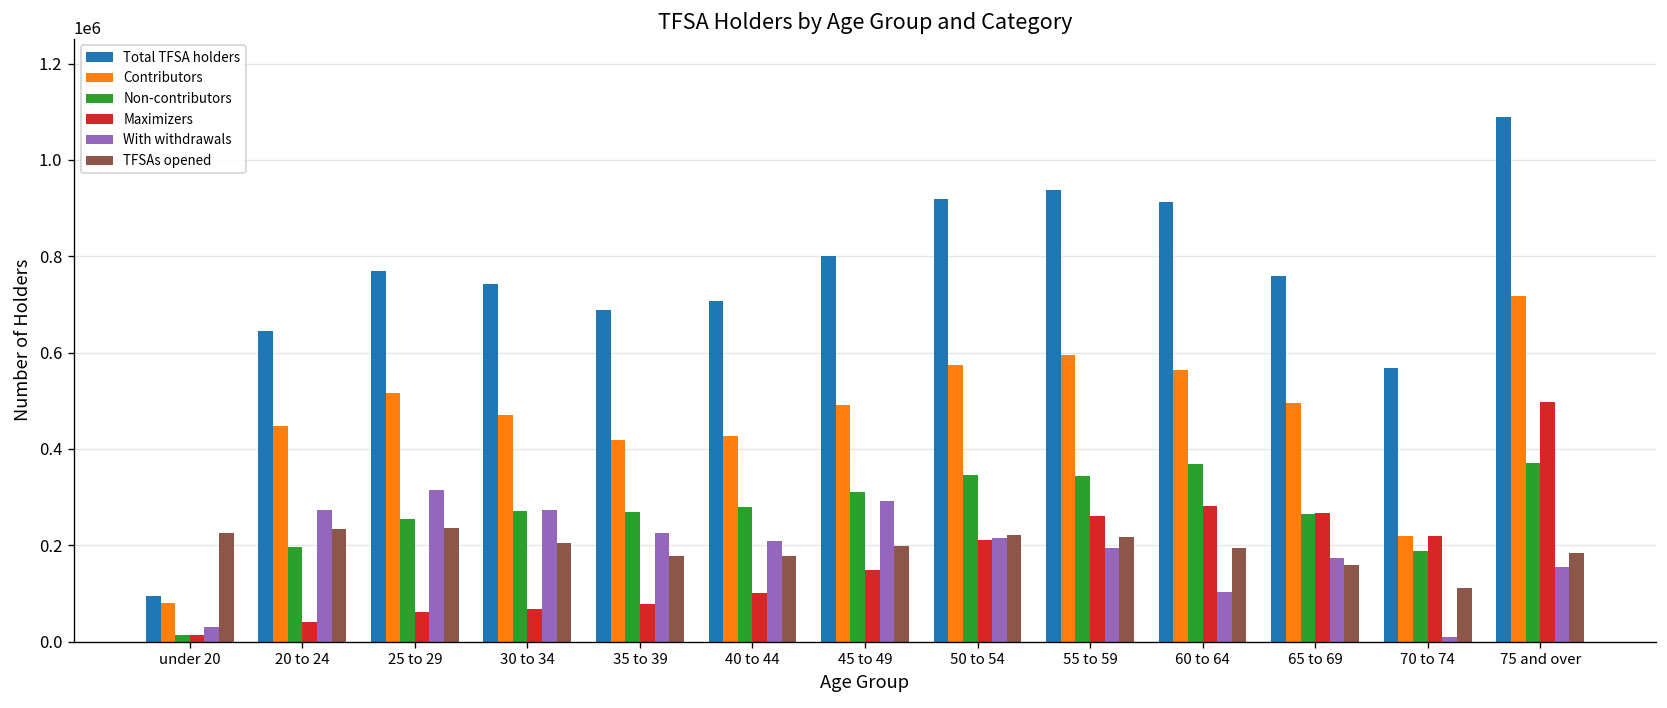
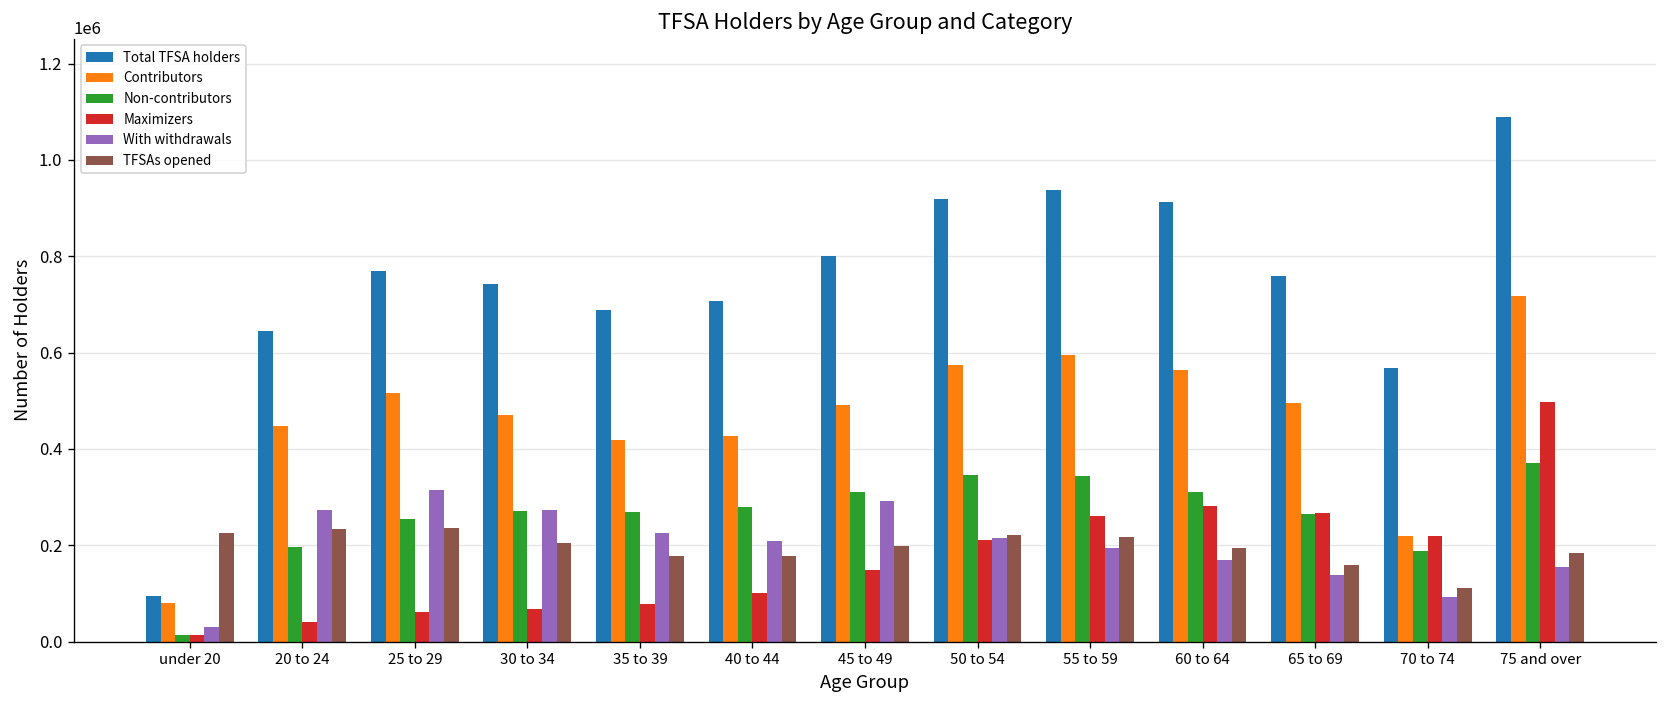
Non-contributors, 60 to 64: 370000 -> 310000
With withdrawals, 60 to 64: 100000 -> 170000
With withdrawals, 65 to 69: 170000 -> 140000
With withdrawals, 70 to 74: 10000 -> 90000
